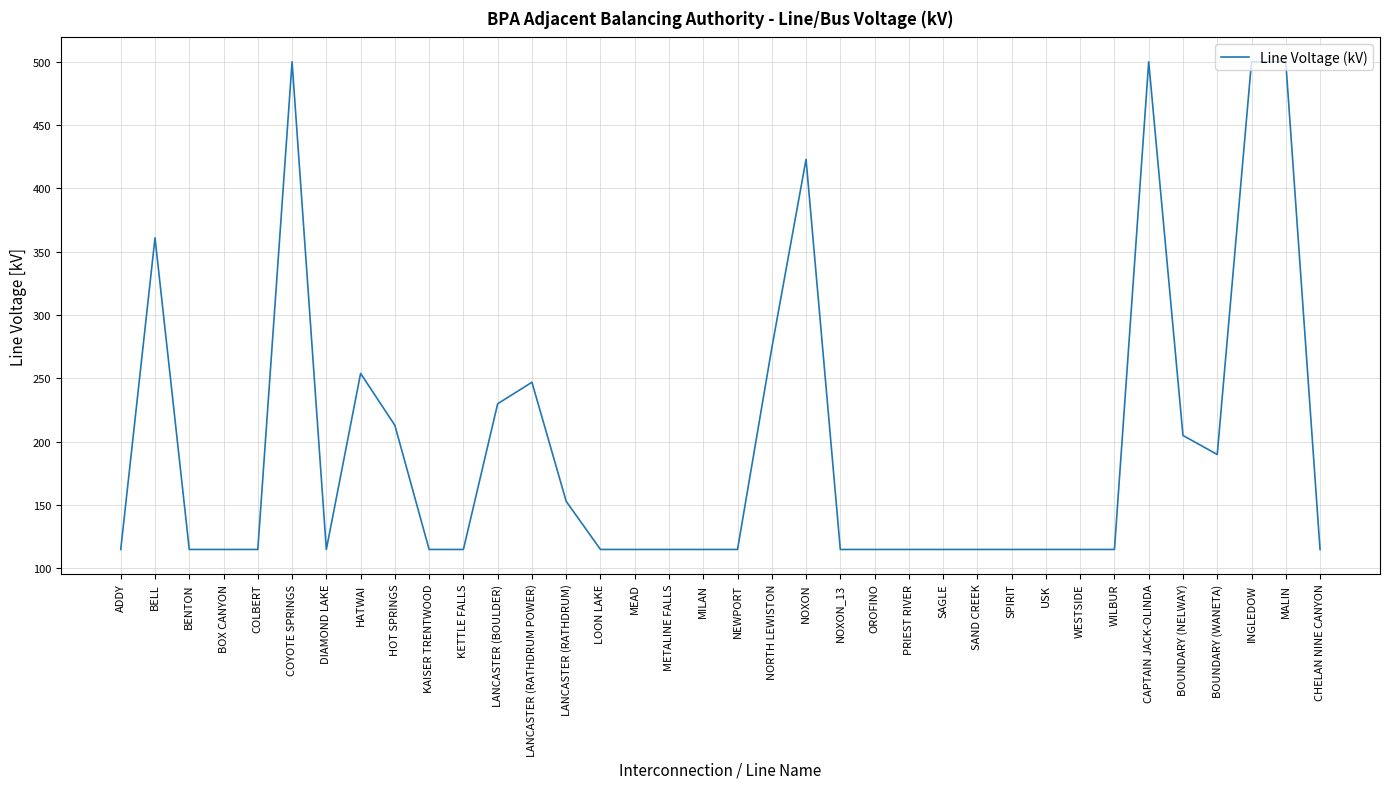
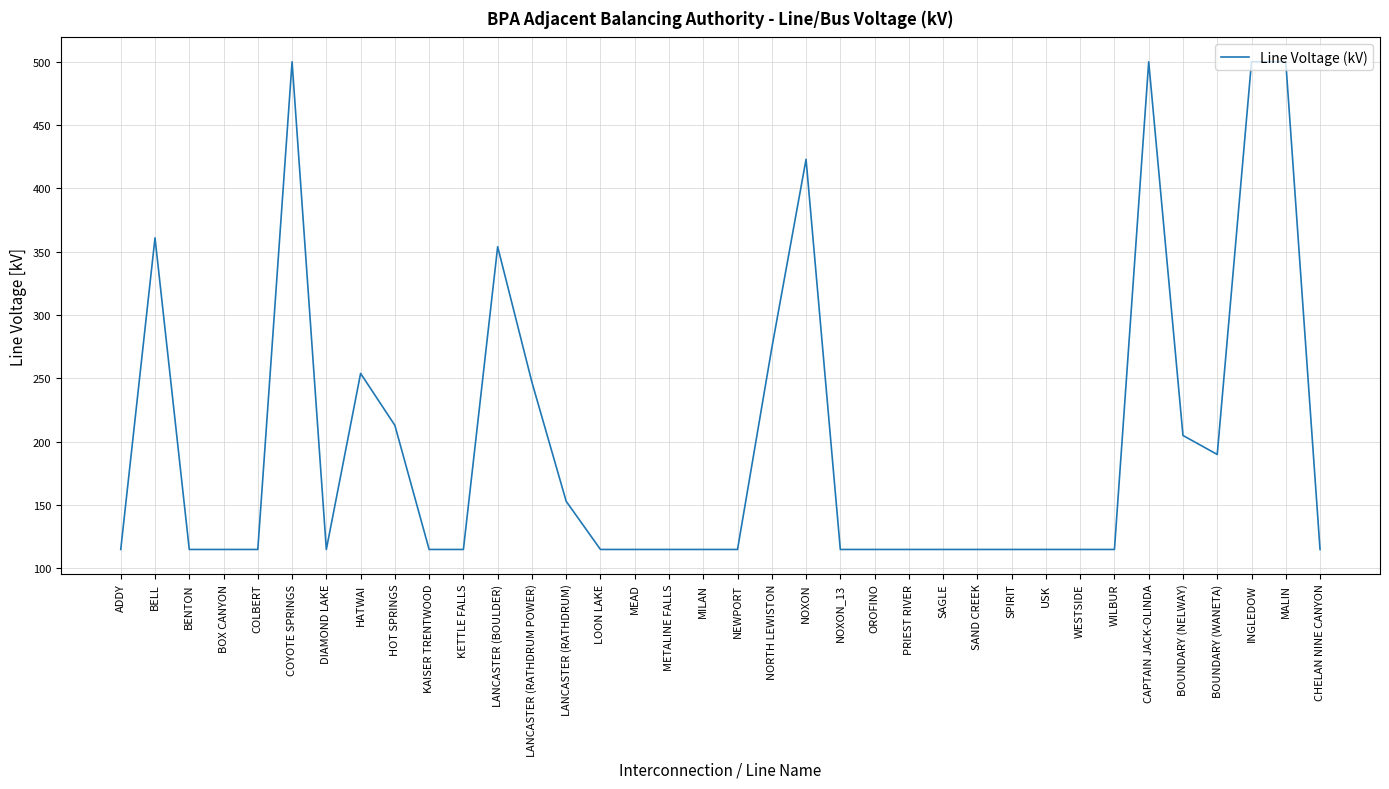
LANCASTER (BOULDER): 230 -> 354
